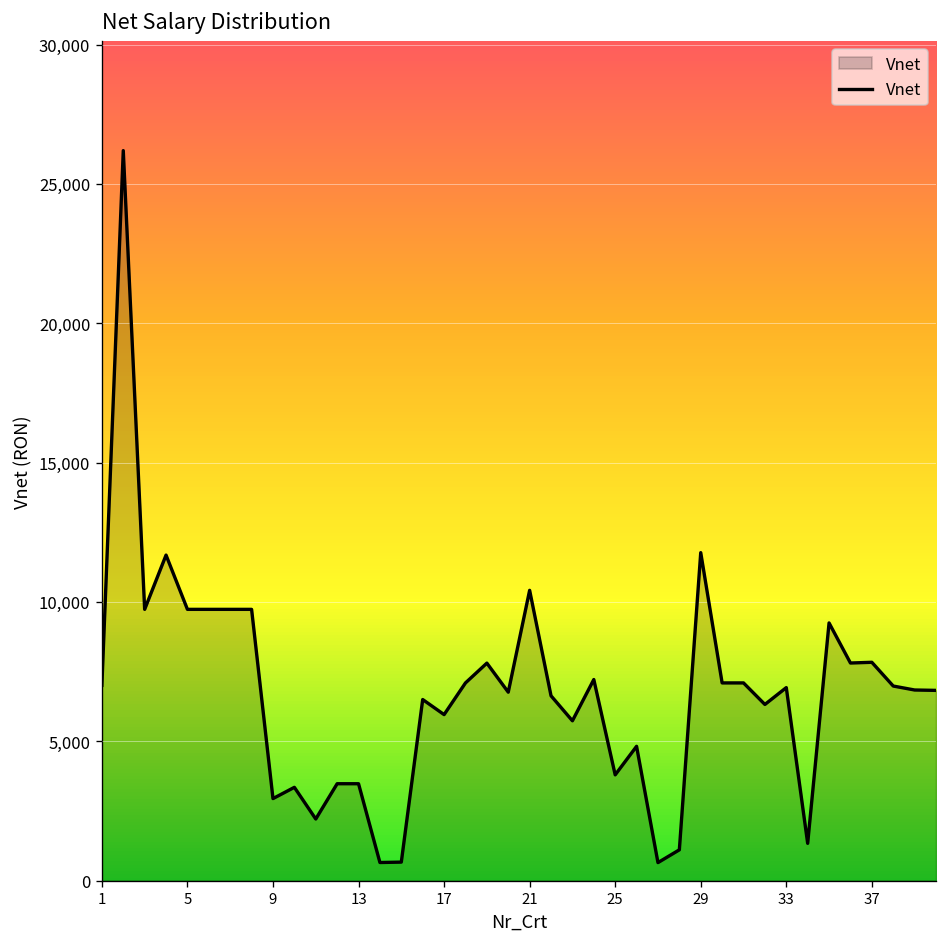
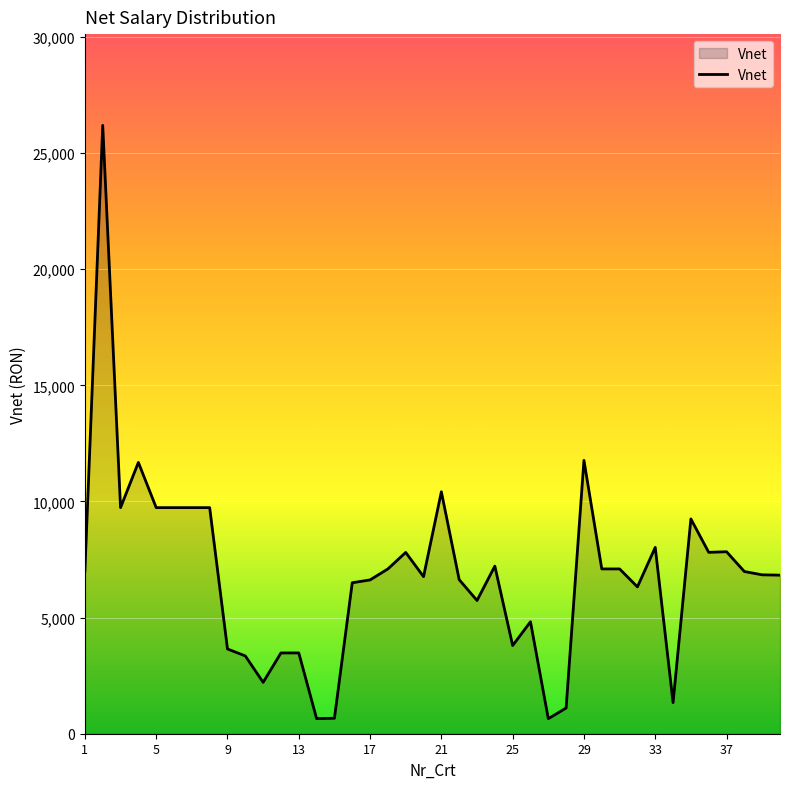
9: 2,900 -> 3,600
17: 6,000 -> 6,600
33: 6,900 -> 8,000
